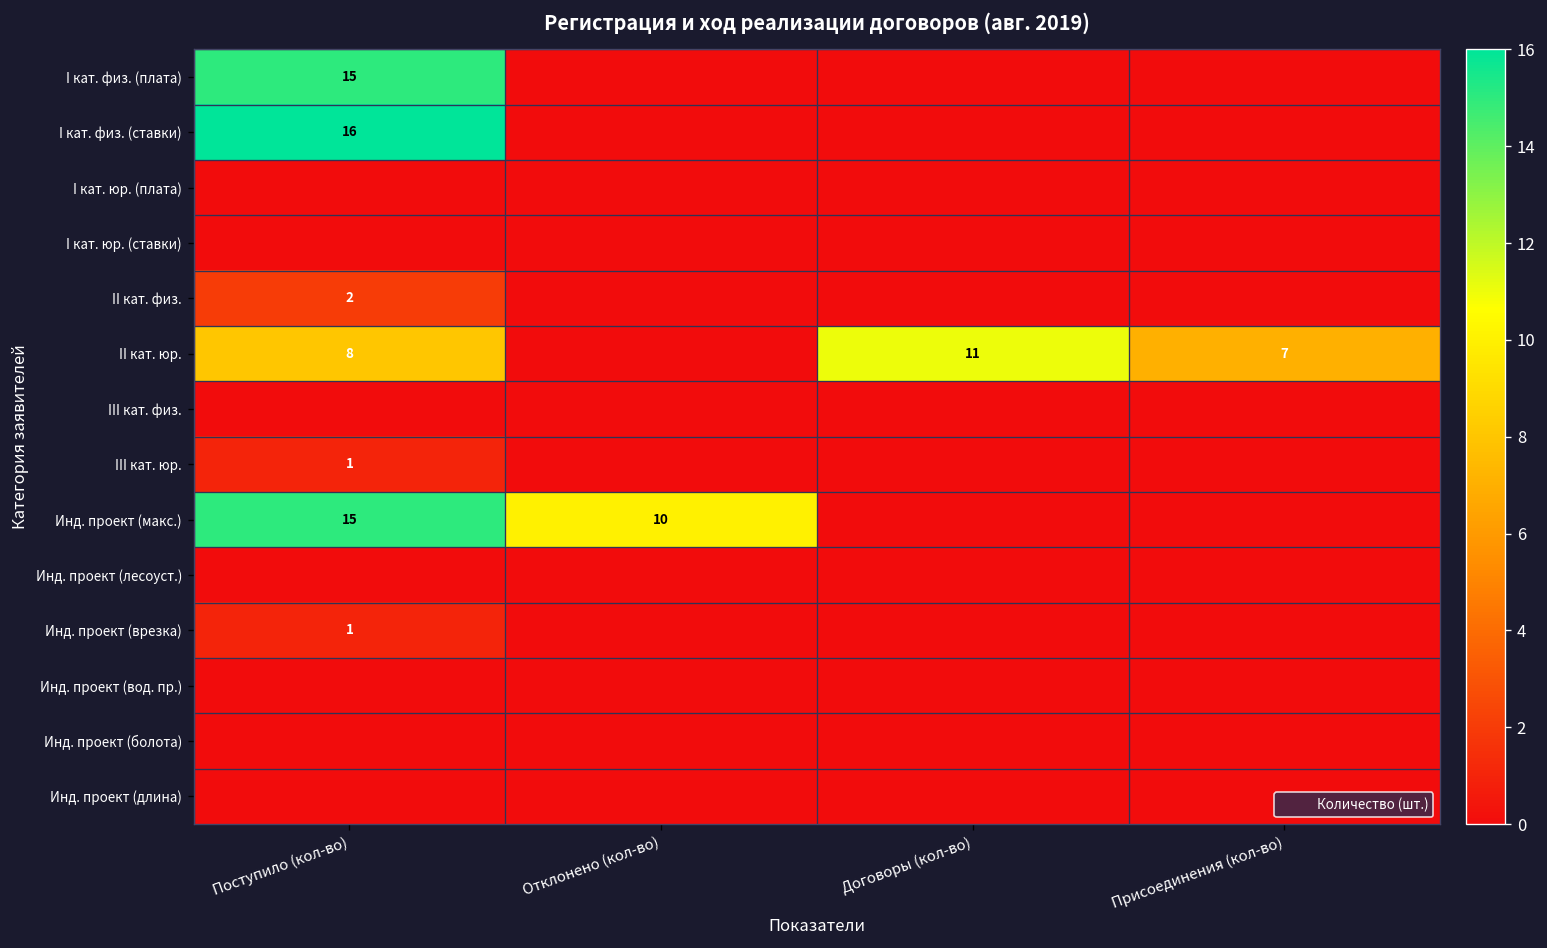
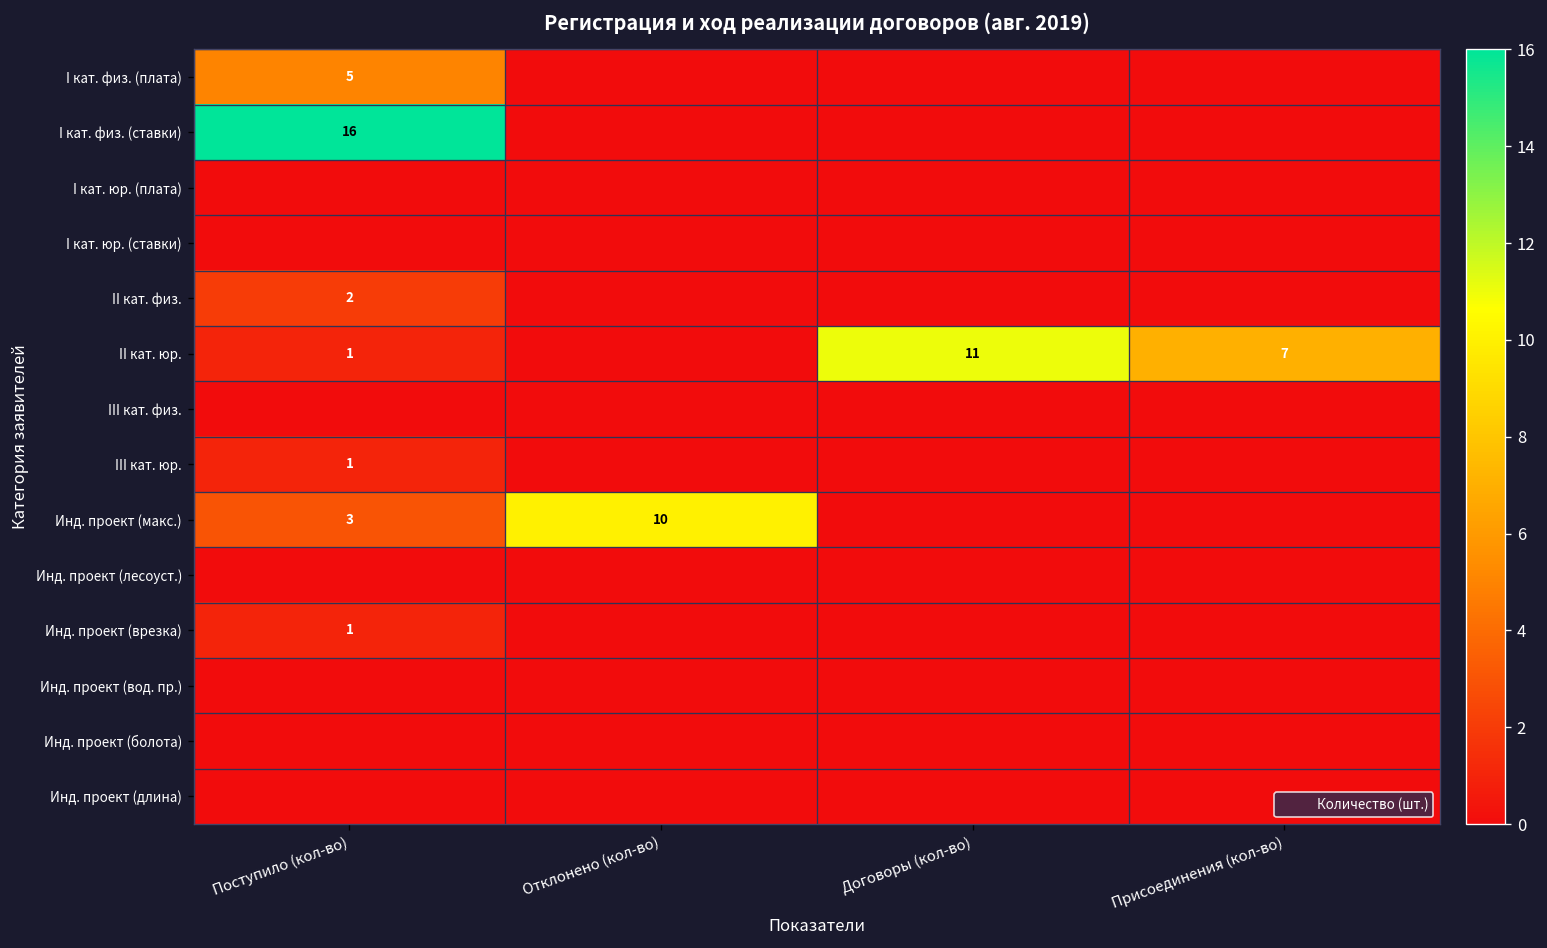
I кат. физ. (плата), Поступило (кол-во): 15 -> 5
II кат. юр., Поступило (кол-во): 8 -> 1
Инд. проект (макс.), Поступило (кол-во): 15 -> 3
